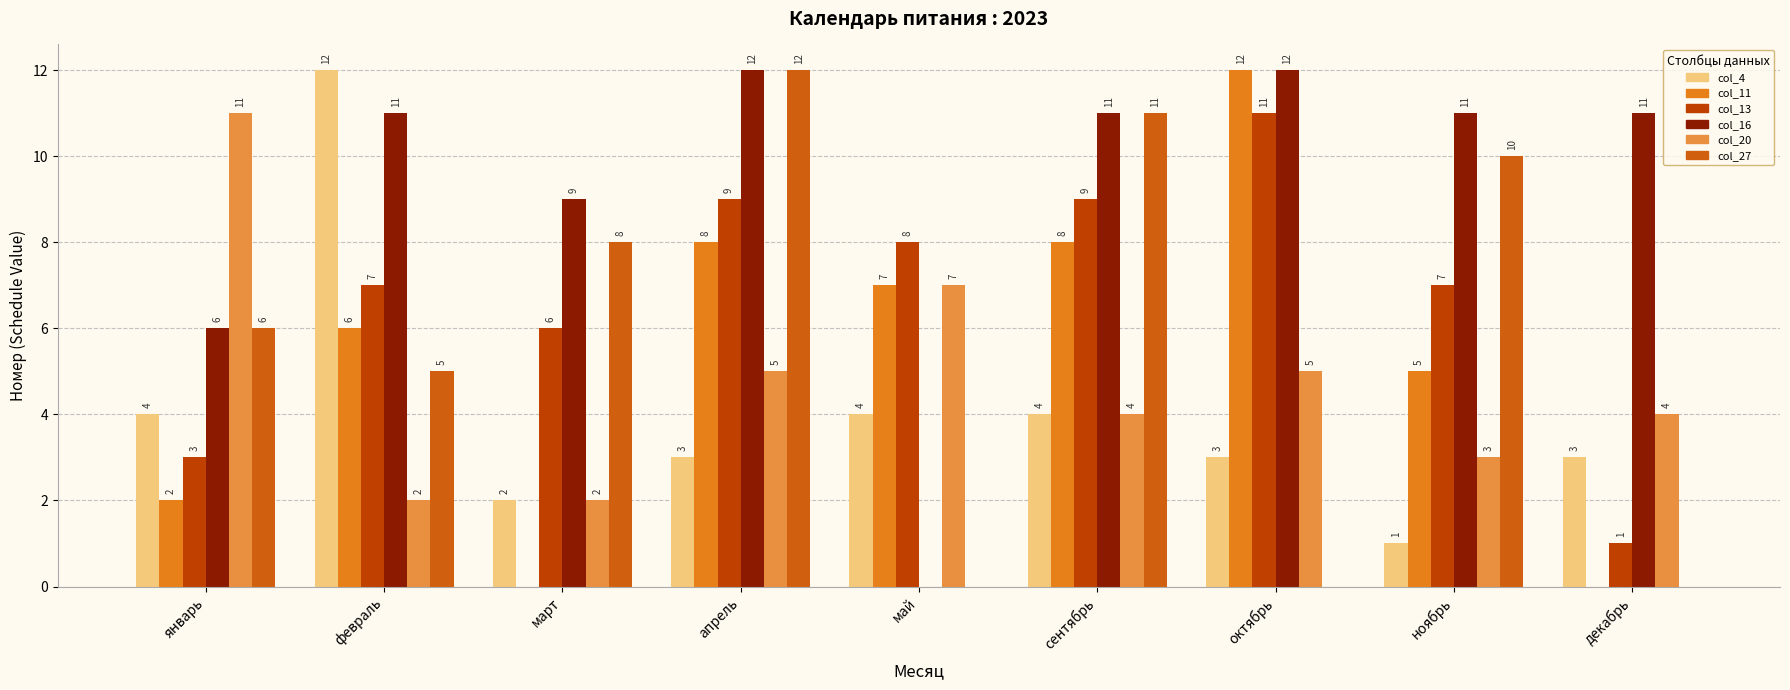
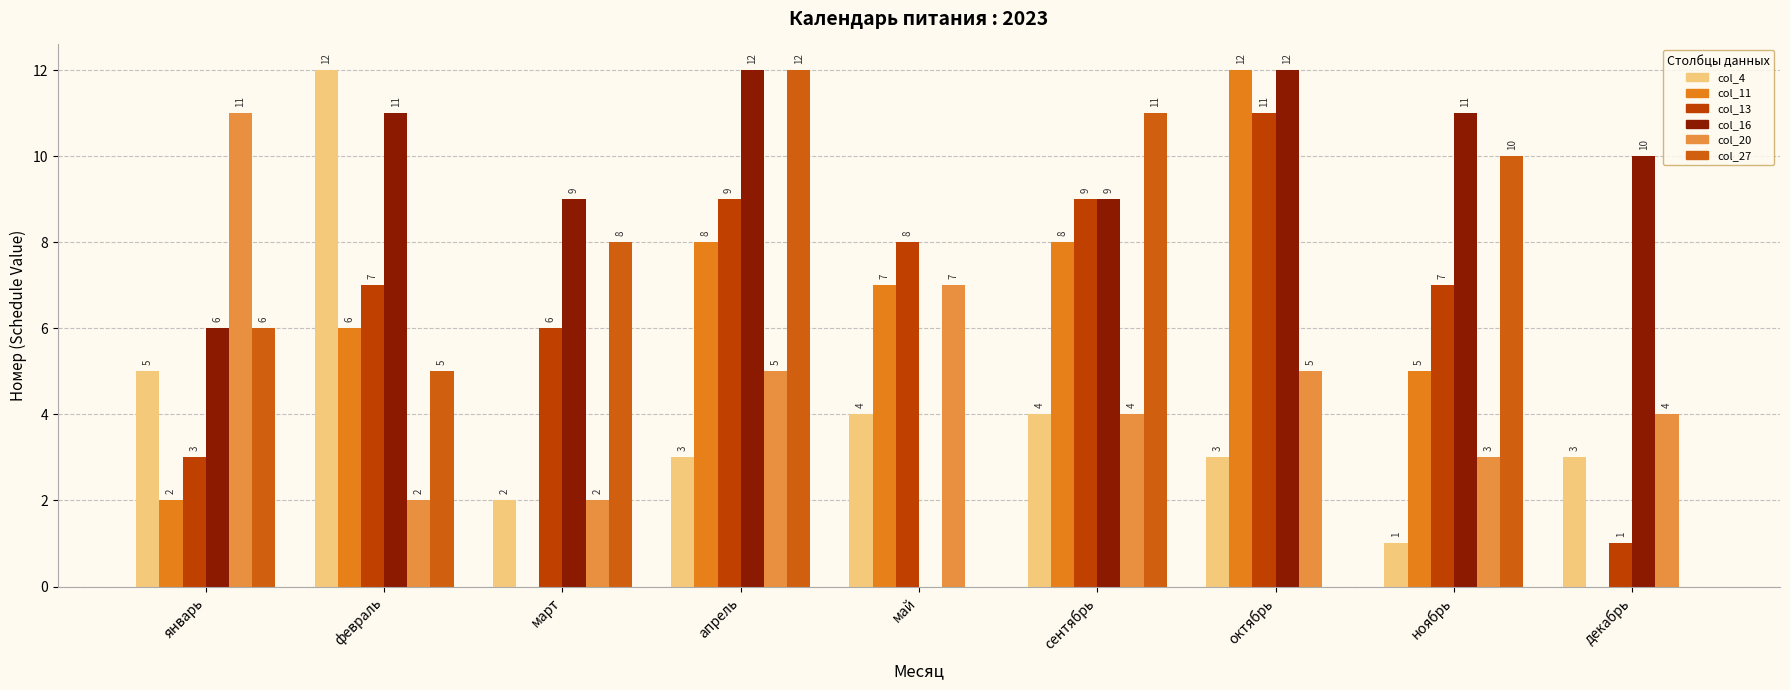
col_4, январь: 4 -> 5
col_16, сентябрь: 11 -> 9
col_16, декабрь: 11 -> 10
